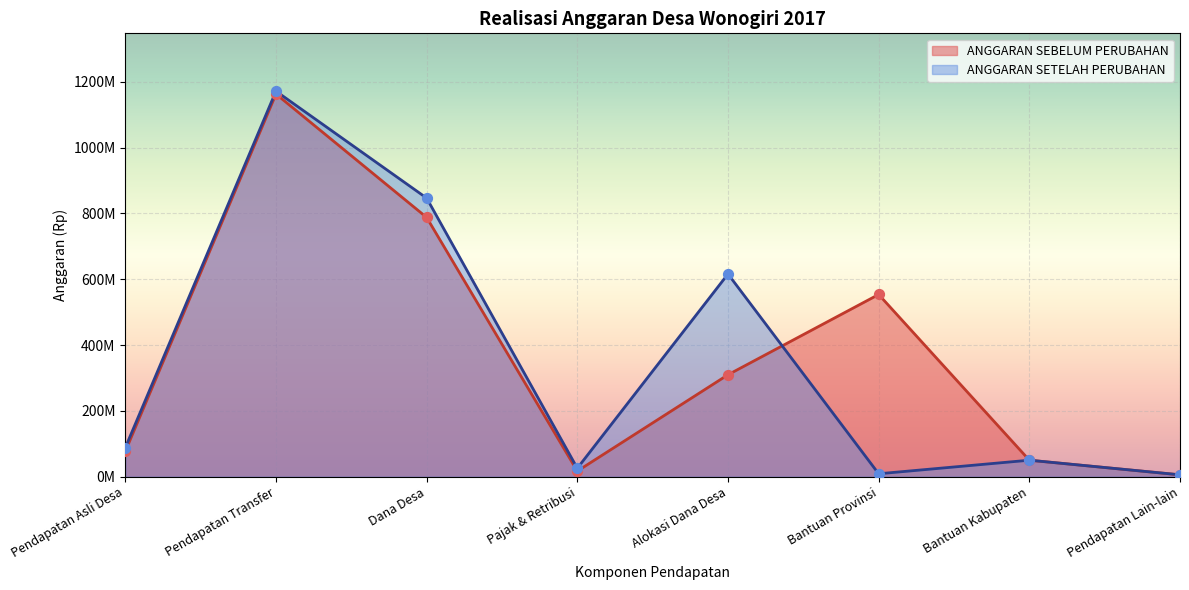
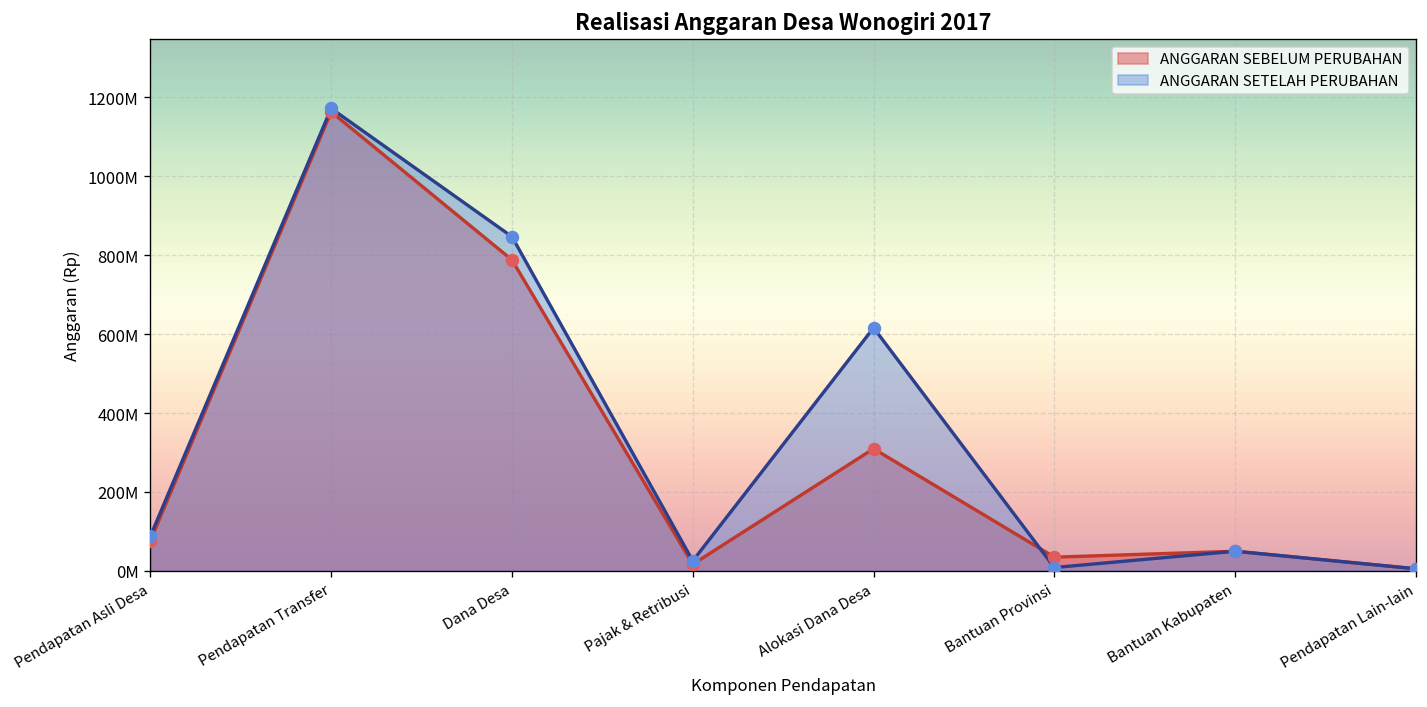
ANGGARAN SEBELUM PERUBAHAN, Bantuan Provinsi: 550000000 -> 40000000
